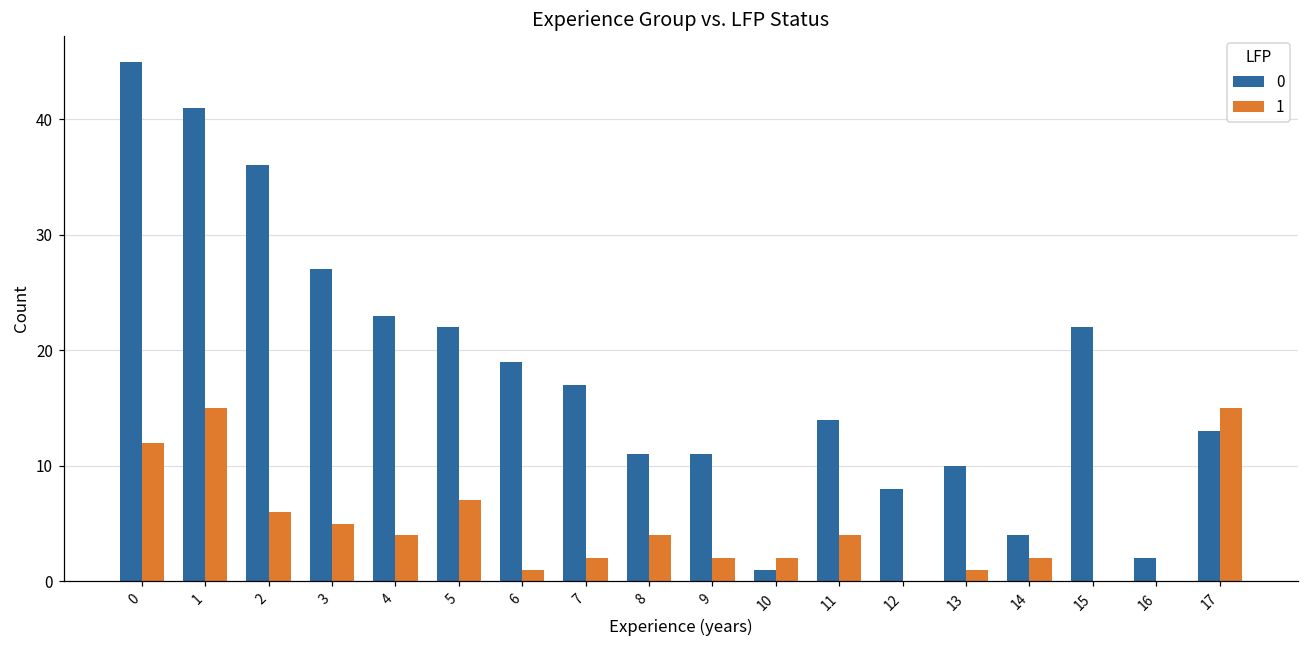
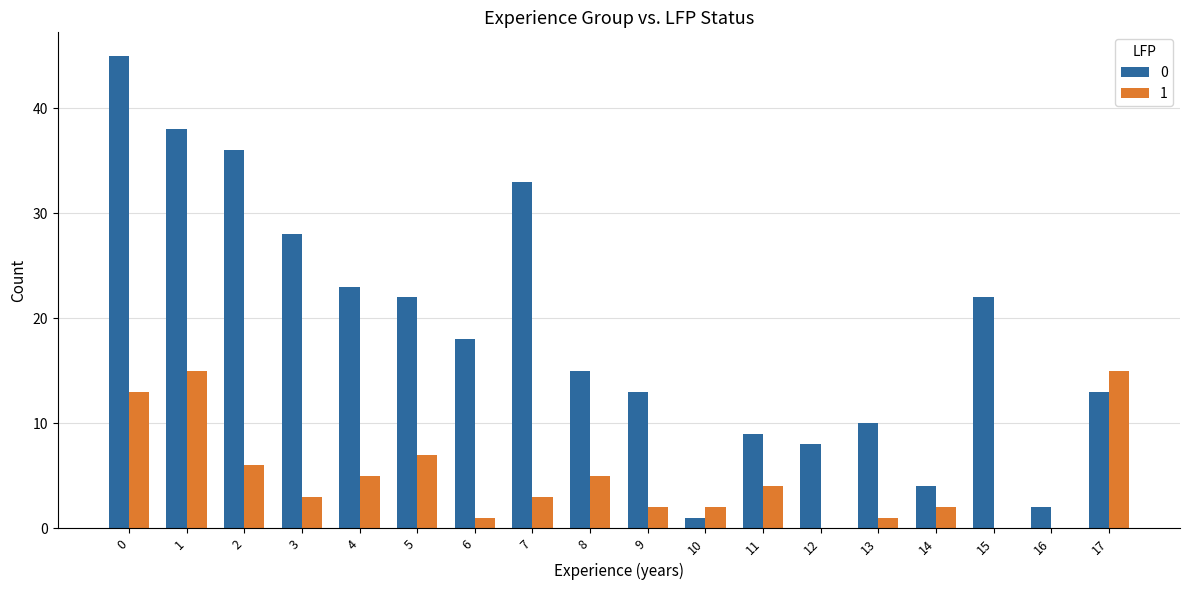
1, 0: 12 -> 13
0, 1: 41 -> 38
0, 3: 27 -> 28
1, 3: 5 -> 3
1, 4: 4 -> 5
0, 6: 19 -> 18
0, 7: 17 -> 33
1, 7: 2 -> 3
0, 8: 11 -> 15
1, 8: 4 -> 5
0, 9: 11 -> 13
0, 11: 14 -> 9
